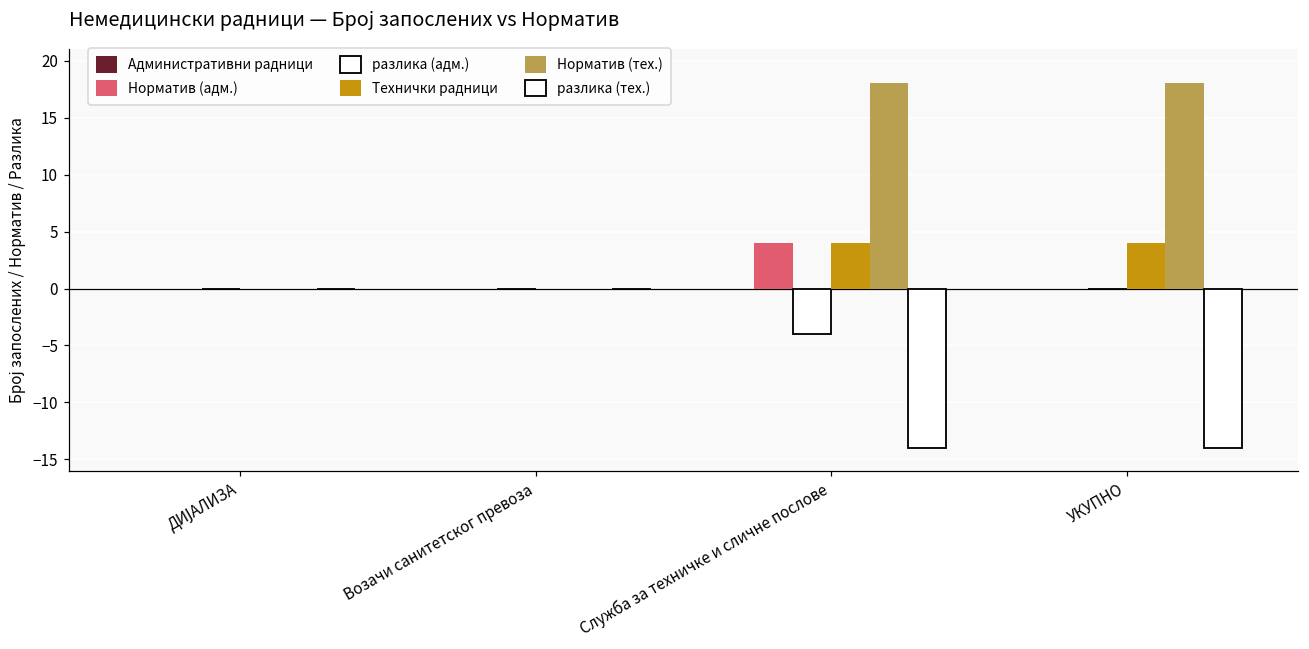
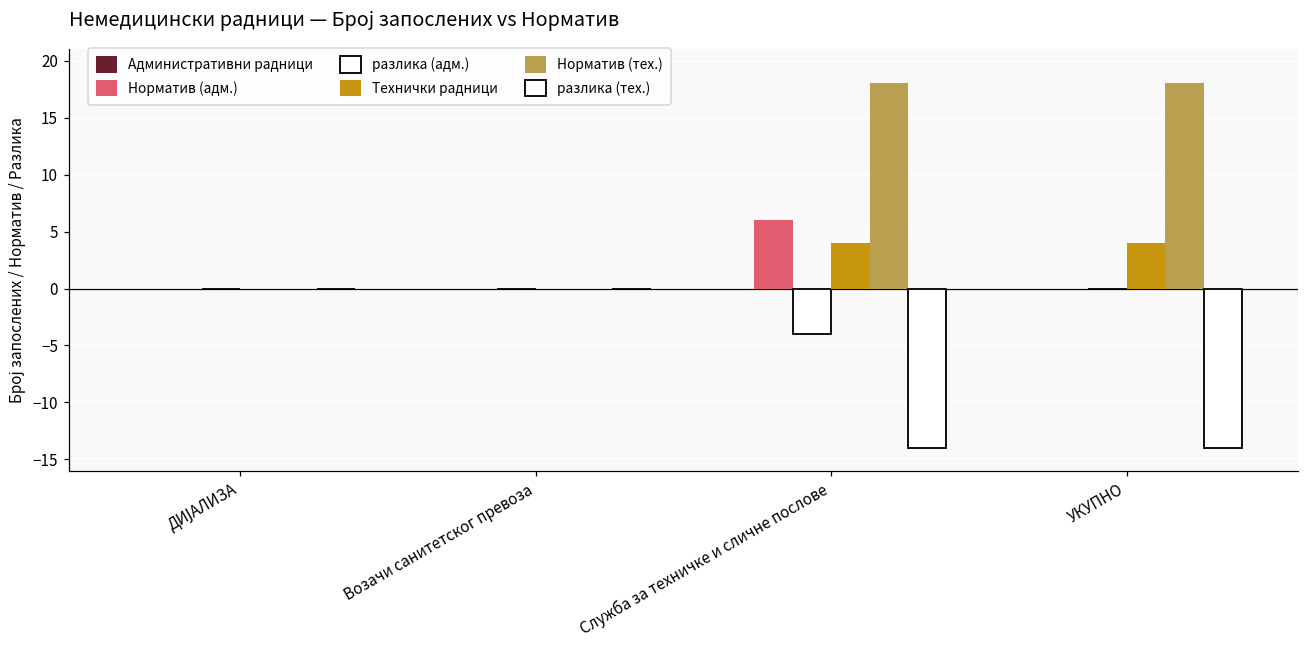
Норматив (адм.), Служба за техничке и сличне послове: 4 -> 6
